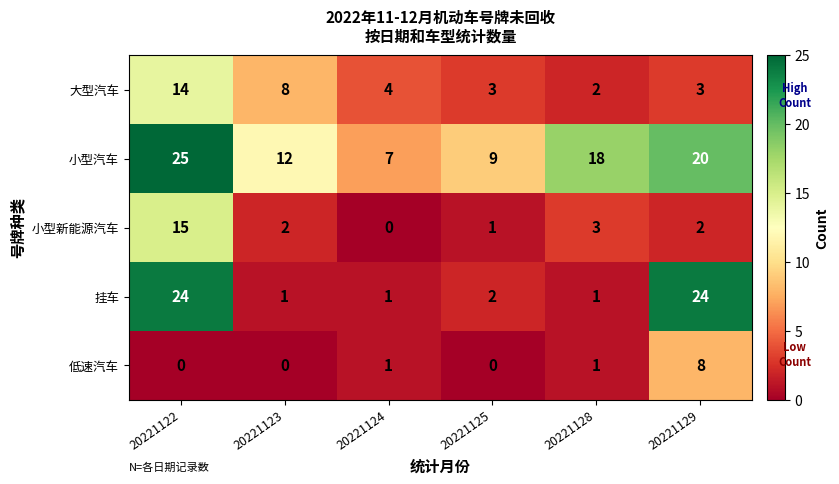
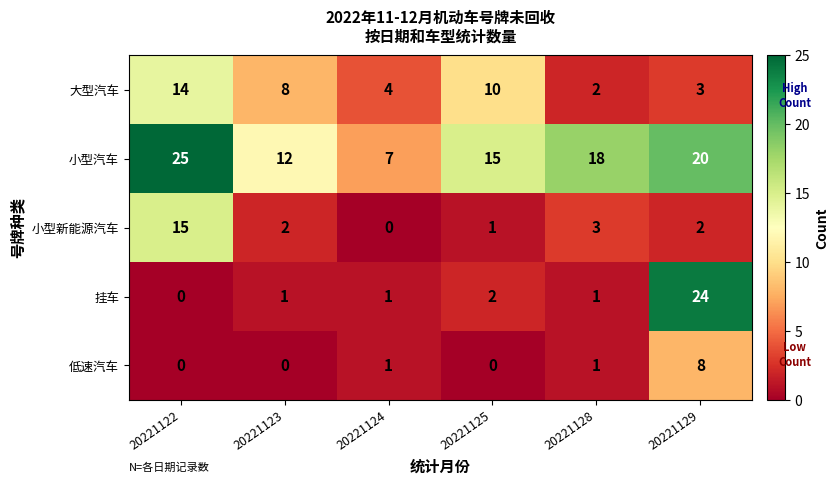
大型汽车, 20221125: 3 -> 10
小型汽车, 20221125: 9 -> 15
挂车, 20221122: 24 -> 0
